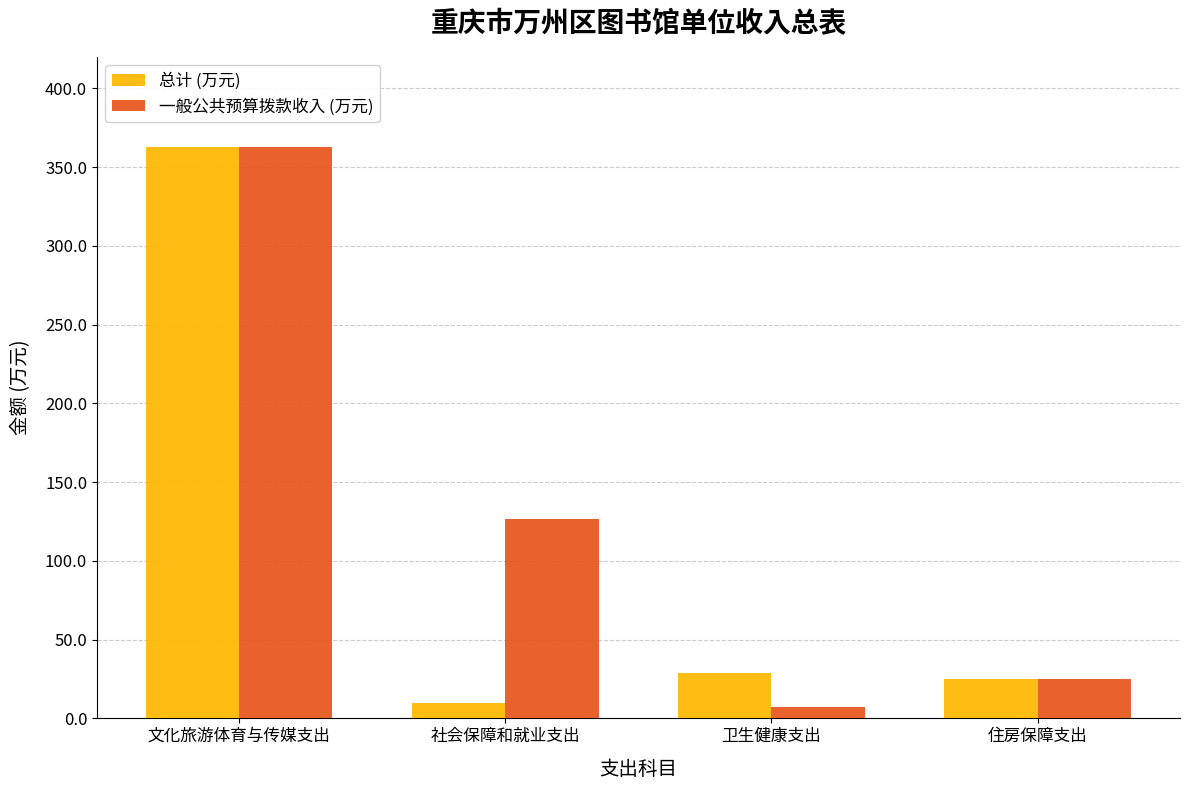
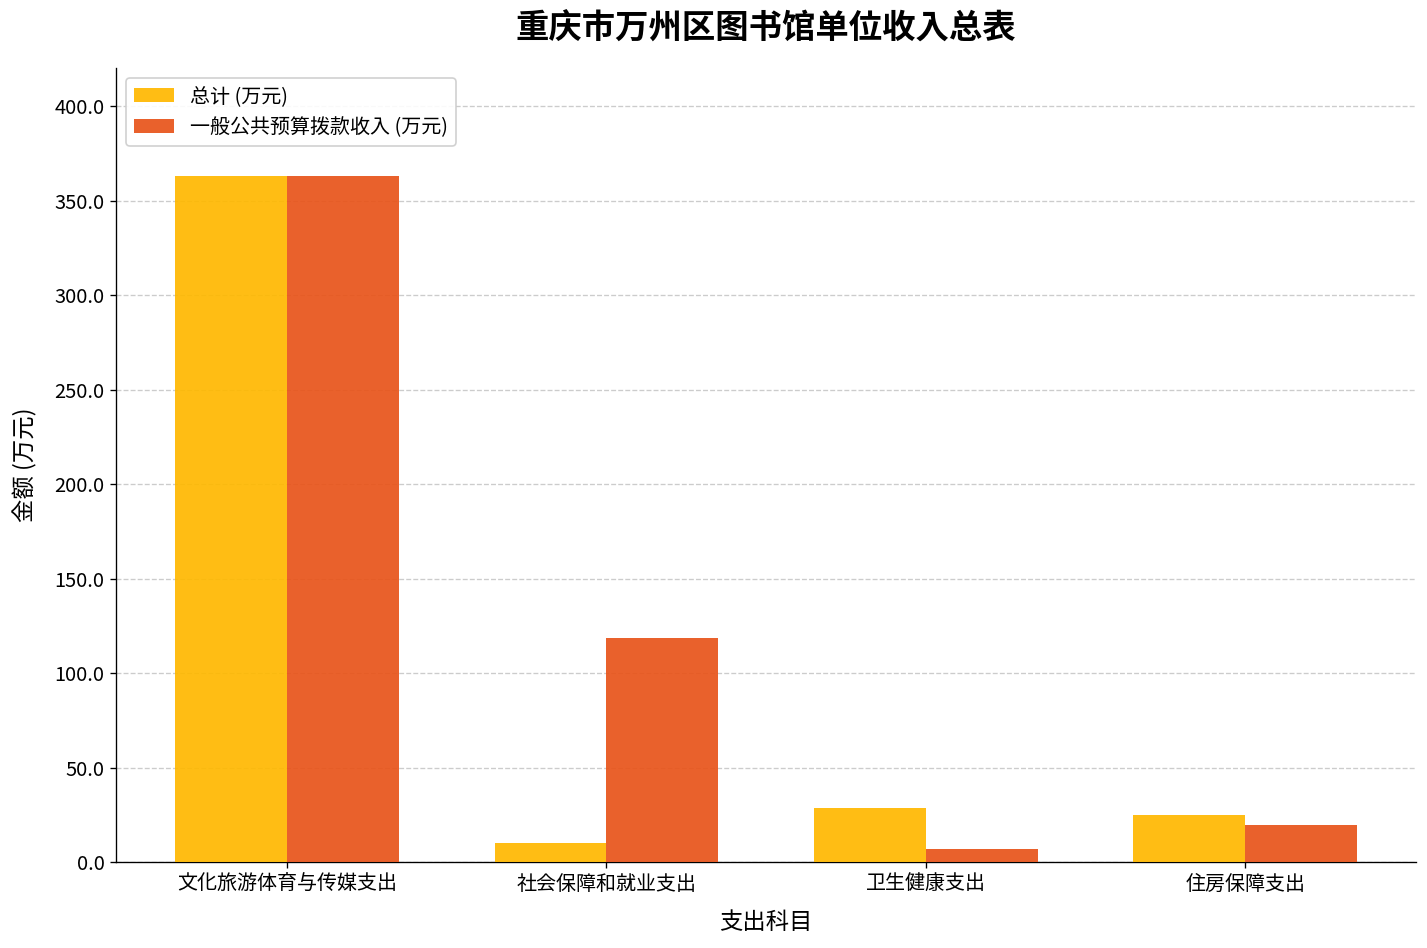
一般公共预算拨款收入 (万元), 社会保障和就业支出: 127 -> 118
一般公共预算拨款收入 (万元), 住房保障支出: 25 -> 20
